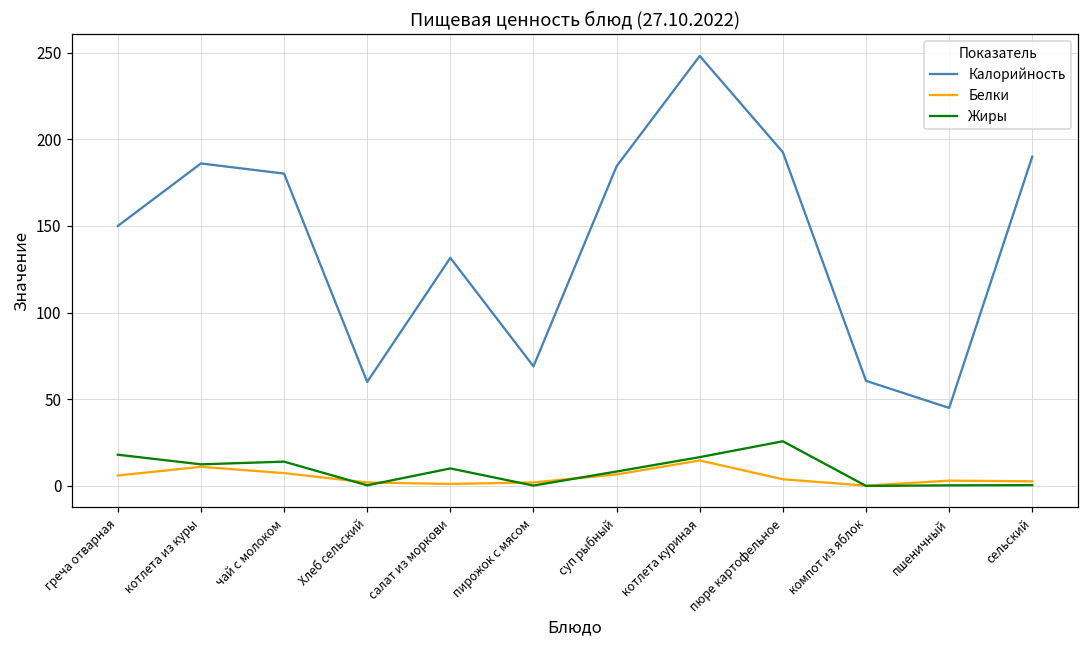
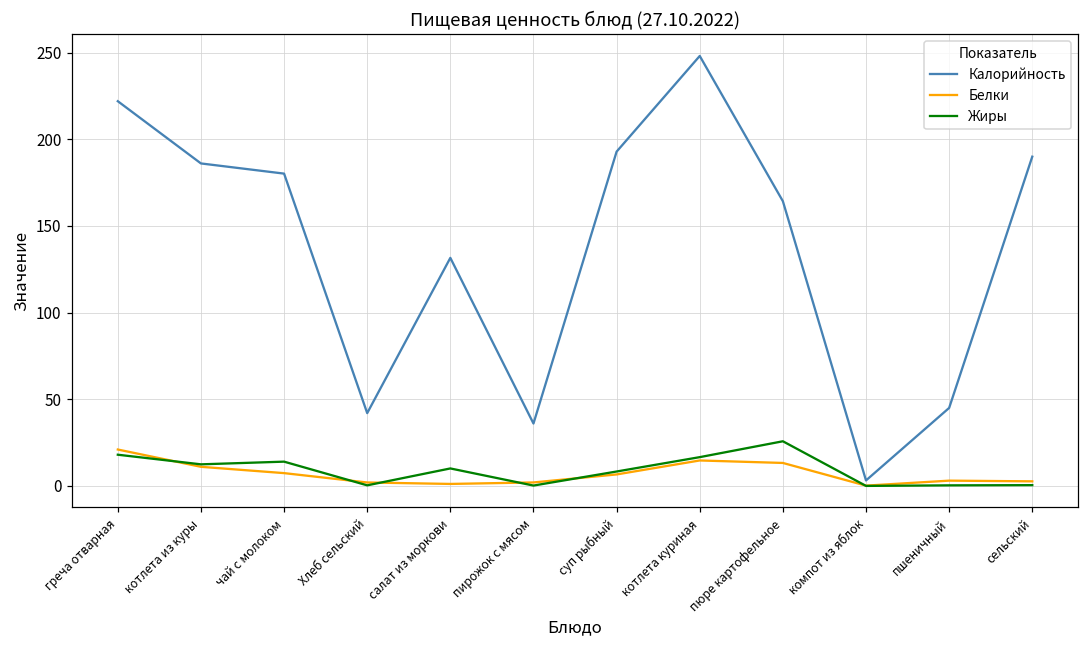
Калорийность, греча отварная: 150 -> 222
Белки, греча отварная: 6 -> 21
Калорийность, Хлеб сельский: 60 -> 42
Калорийность, пирожок с мясом: 69 -> 36
Калорийность, суп рыбный: 184 -> 193
Калорийность, пюре картофельное: 193 -> 164
Белки, пюре картофельное: 4 -> 13
Калорийность, компот из яблок: 61 -> 3
